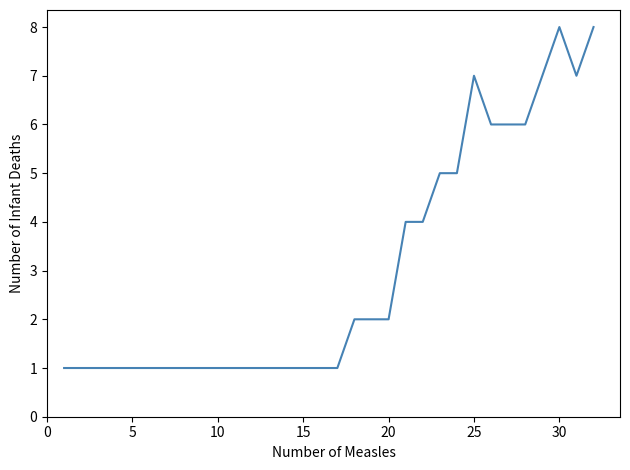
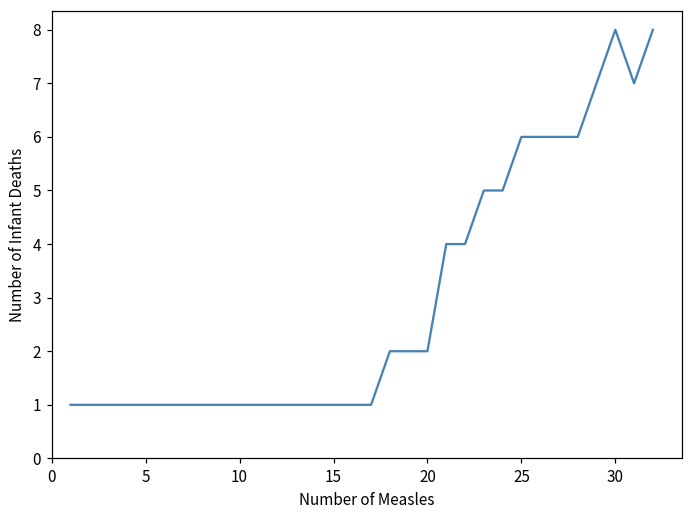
25: 7 -> 6
